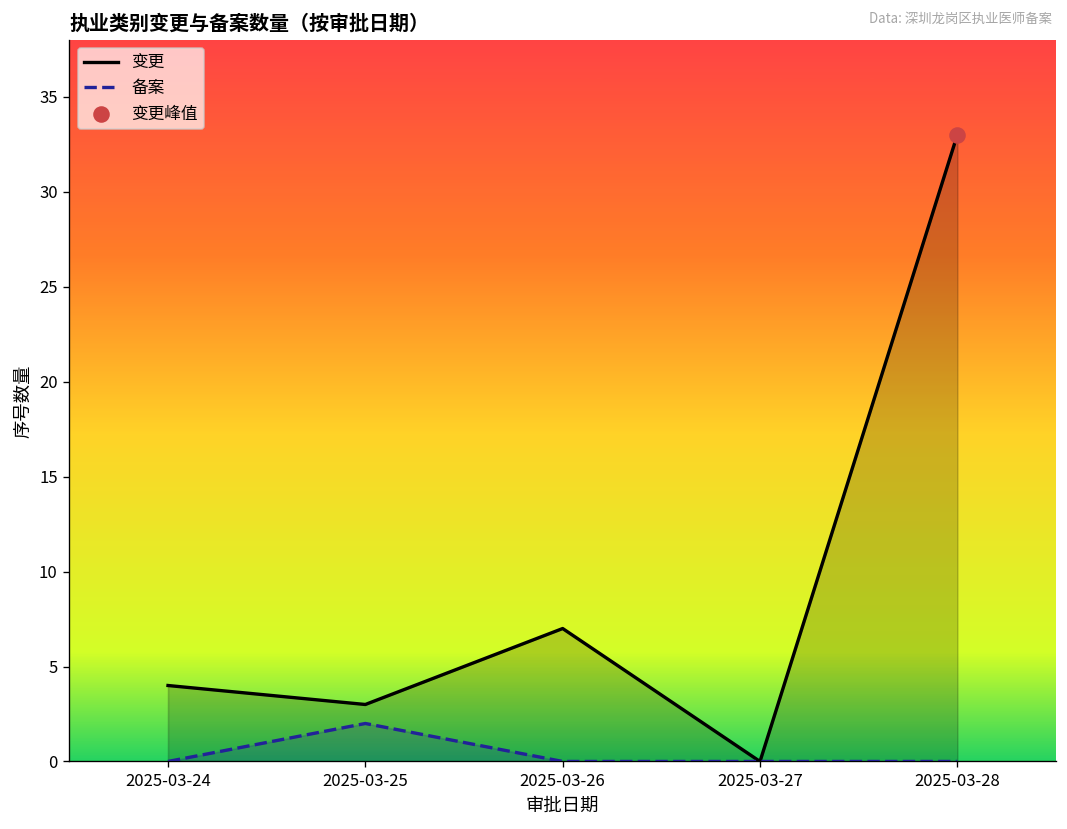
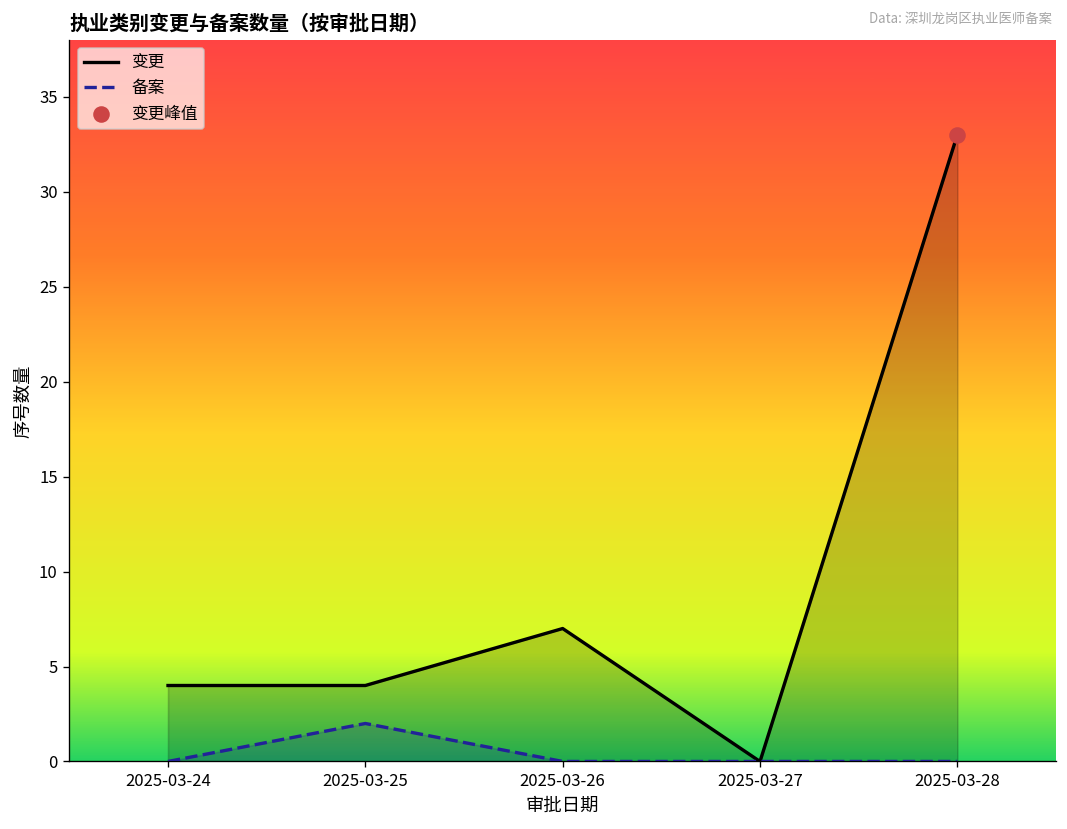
变更, 2025-03-25: 3 -> 4
